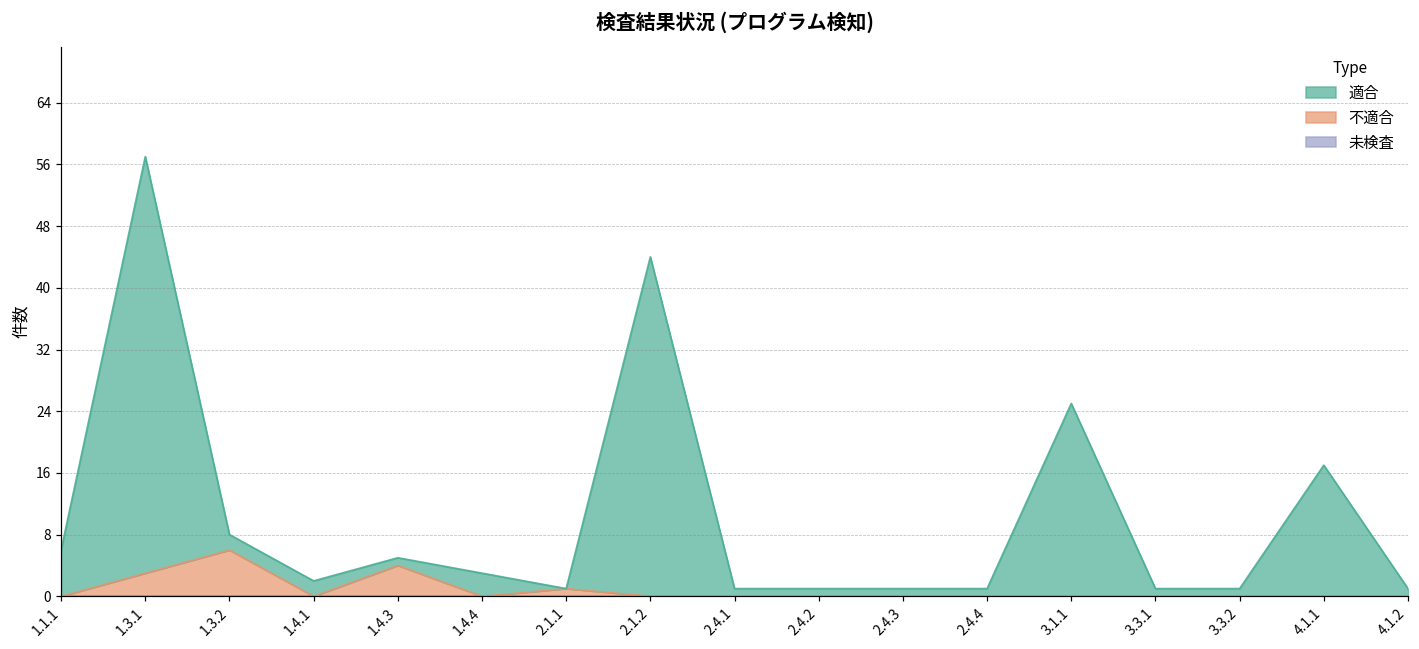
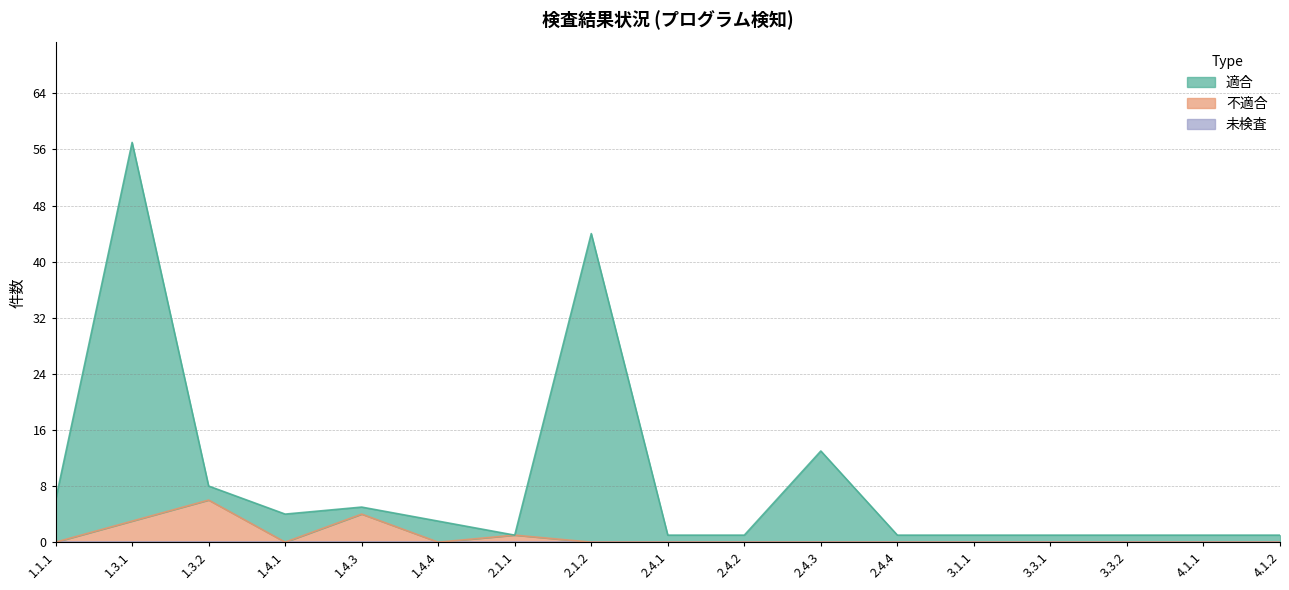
適合, 1.4.1: 2 -> 4
適合, 2.4.3: 1 -> 13
適合, 3.1.1: 25 -> 1
適合, 4.1.1: 17 -> 1
